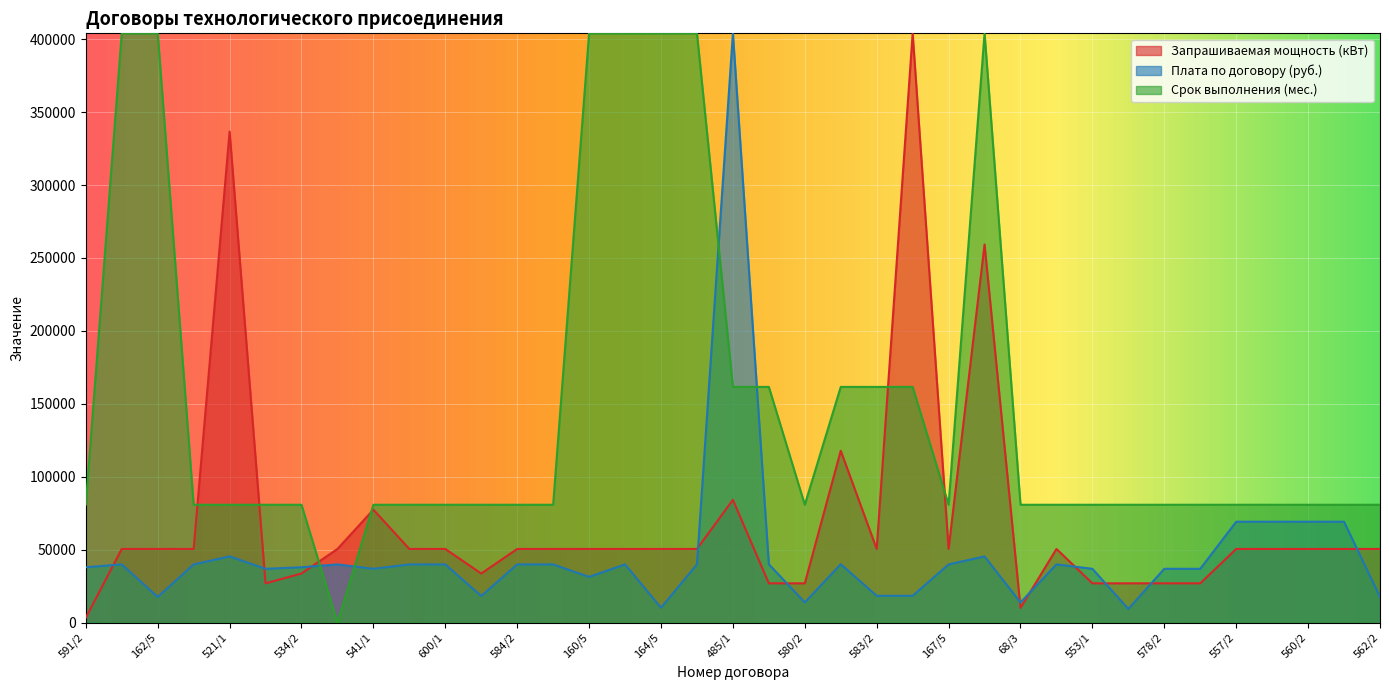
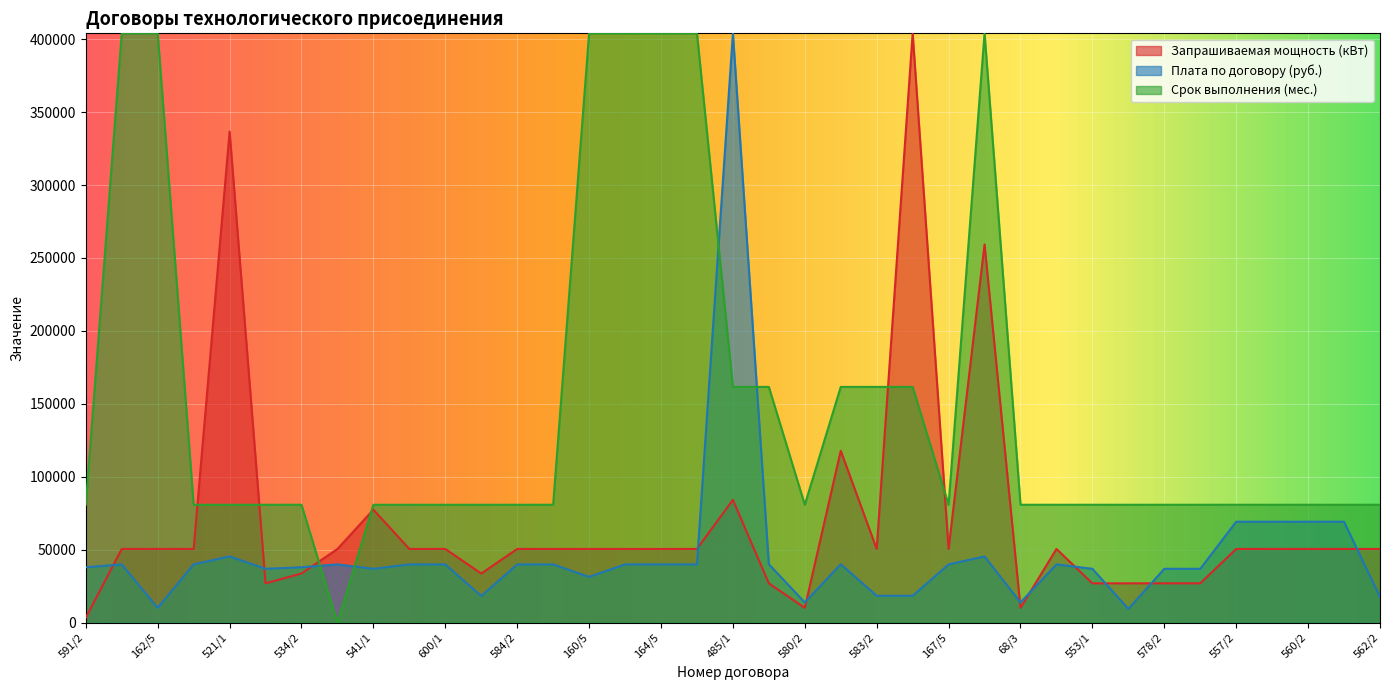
Плата по договору (руб.), 162/5: 18000 -> 10000
Плата по договору (руб.), 164/5: 10000 -> 40000
Запрашиваемая мощность (кВт), 580/2: 27000 -> 10000
